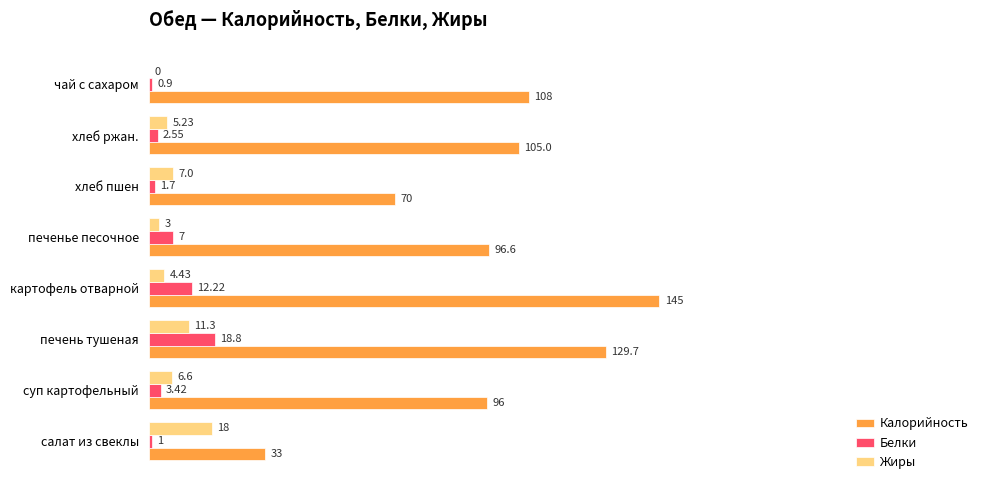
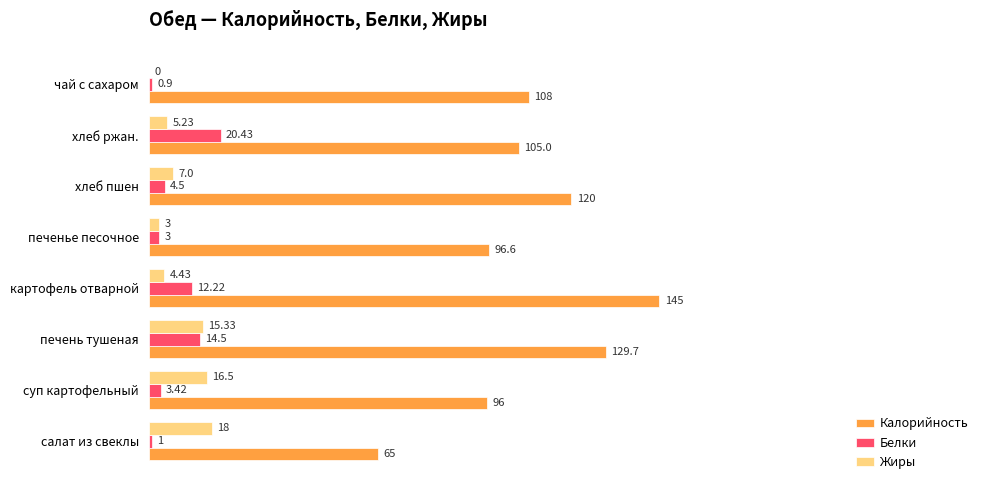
Белки, хлеб ржан.: 2.55 -> 20.43
Белки, хлеб пшен: 1.7 -> 4.5
Калорийность, хлеб пшен: 70 -> 120
Белки, печенье песочное: 7 -> 3
Жиры, печень тушеная: 11.3 -> 15.33
Белки, печень тушеная: 18.8 -> 14.5
Жиры, суп картофельный: 6.6 -> 16.5
Калорийность, салат из свеклы: 33 -> 65
